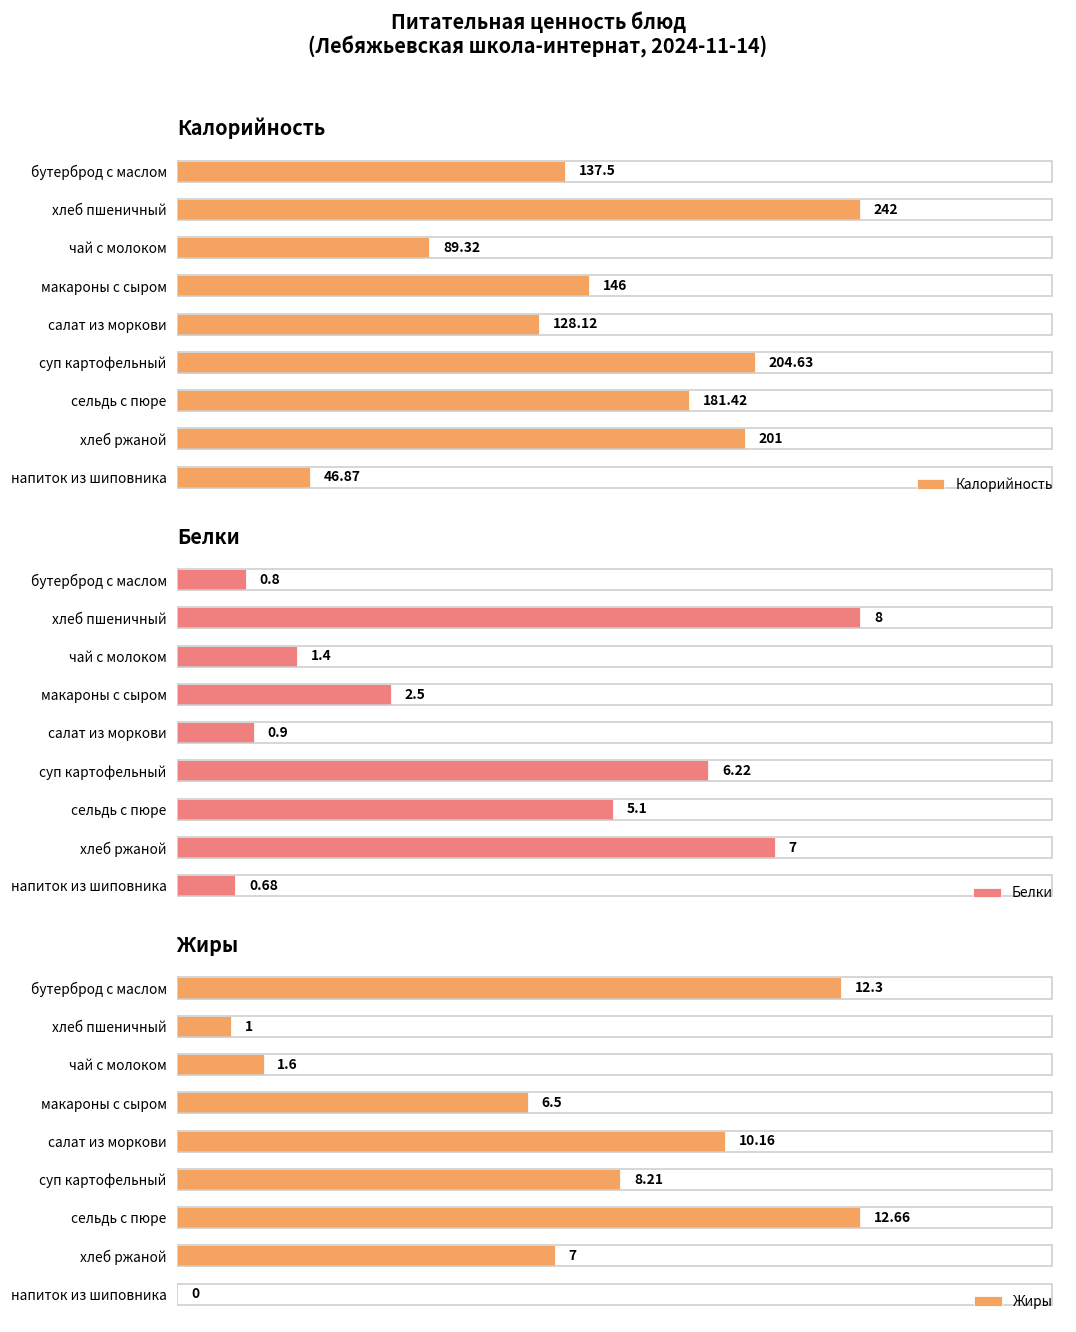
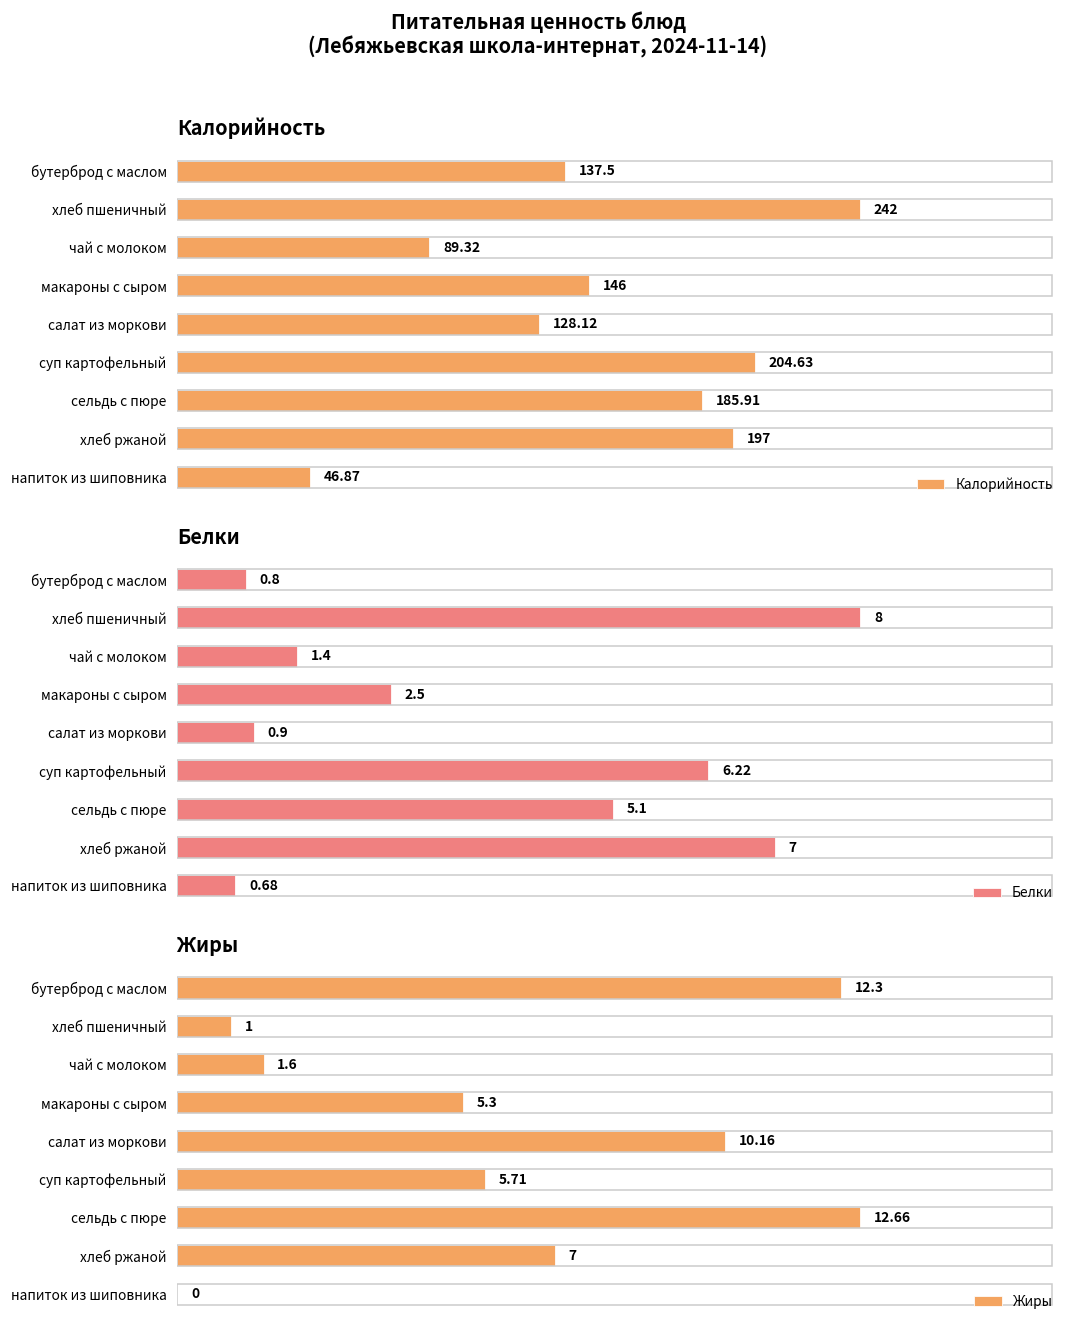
Калорийность, сельдь с пюре: 181.42 -> 185.91
Калорийность, хлеб ржаной: 201 -> 197
Жиры, макароны с сыром: 6.5 -> 5.3
Жиры, суп картофельный: 8.21 -> 5.71
